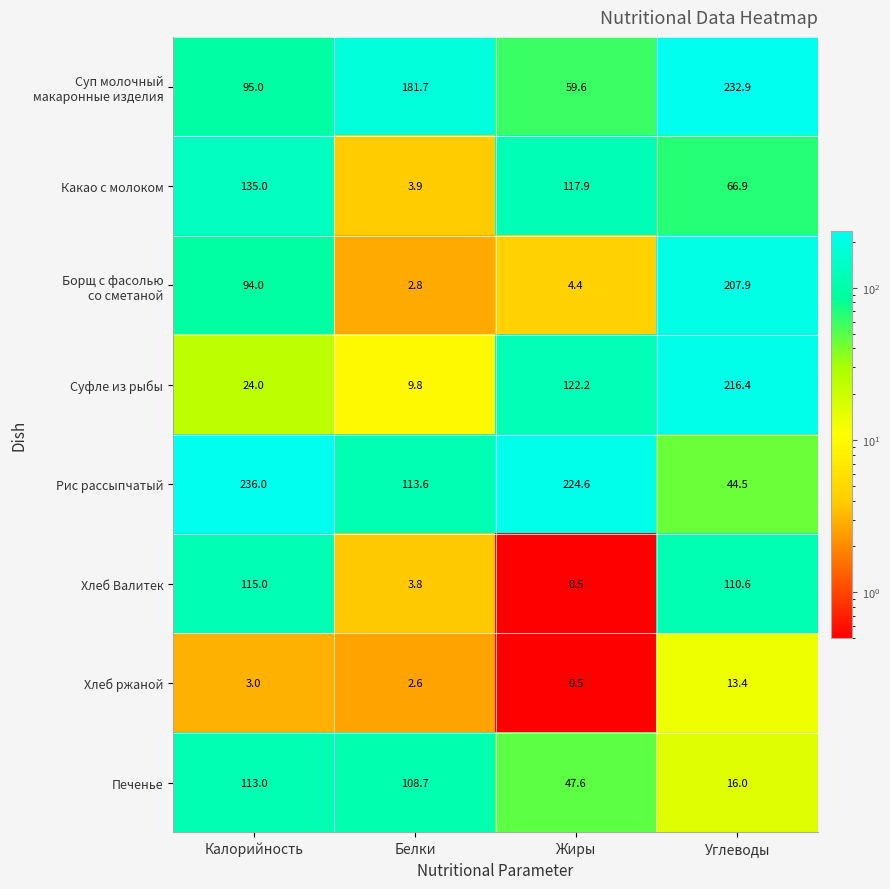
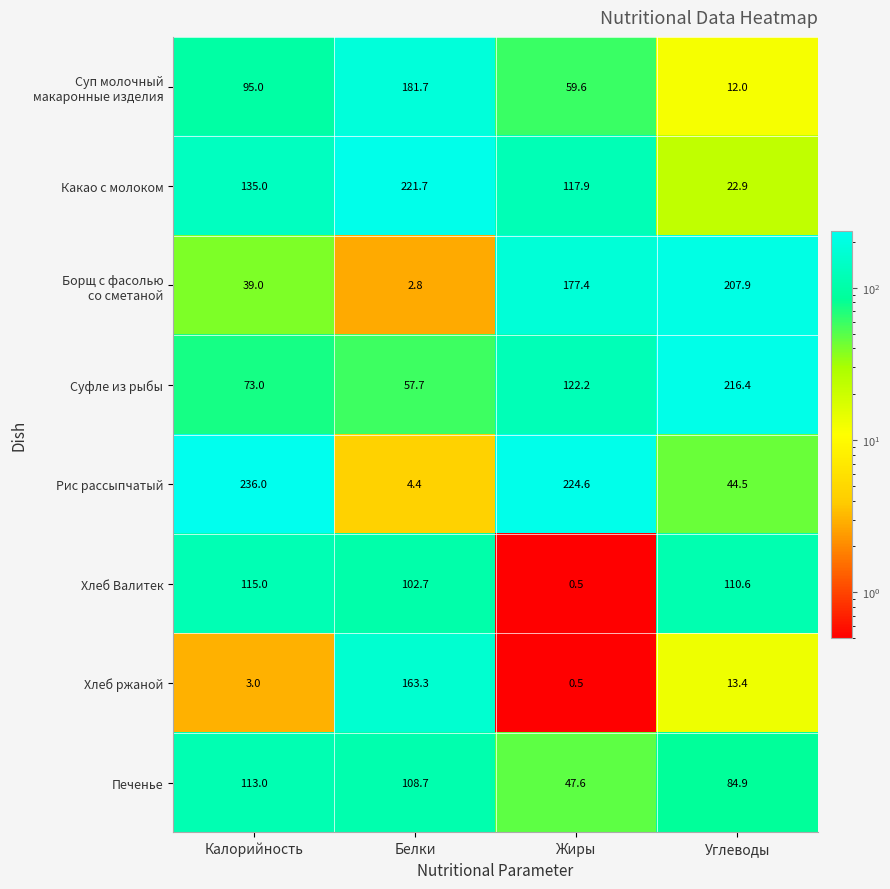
Суп молочный макаронные изделия, Углеводы: 232.9 -> 12.0
Какао с молоком, Белки: 3.9 -> 221.7
Какао с молоком, Углеводы: 66.9 -> 22.9
Борщ с фасолью со сметаной, Калорийность: 94.0 -> 39.0
Борщ с фасолью со сметаной, Жиры: 4.4 -> 177.4
Суфле из рыбы, Калорийность: 24.0 -> 73.0
Суфле из рыбы, Белки: 9.8 -> 57.7
Рис рассыпчатый, Белки: 113.6 -> 4.4
Хлеб Валитек, Белки: 3.8 -> 102.7
Хлеб ржаной, Белки: 2.6 -> 163.3
Печенье, Углеводы: 16.0 -> 84.9
